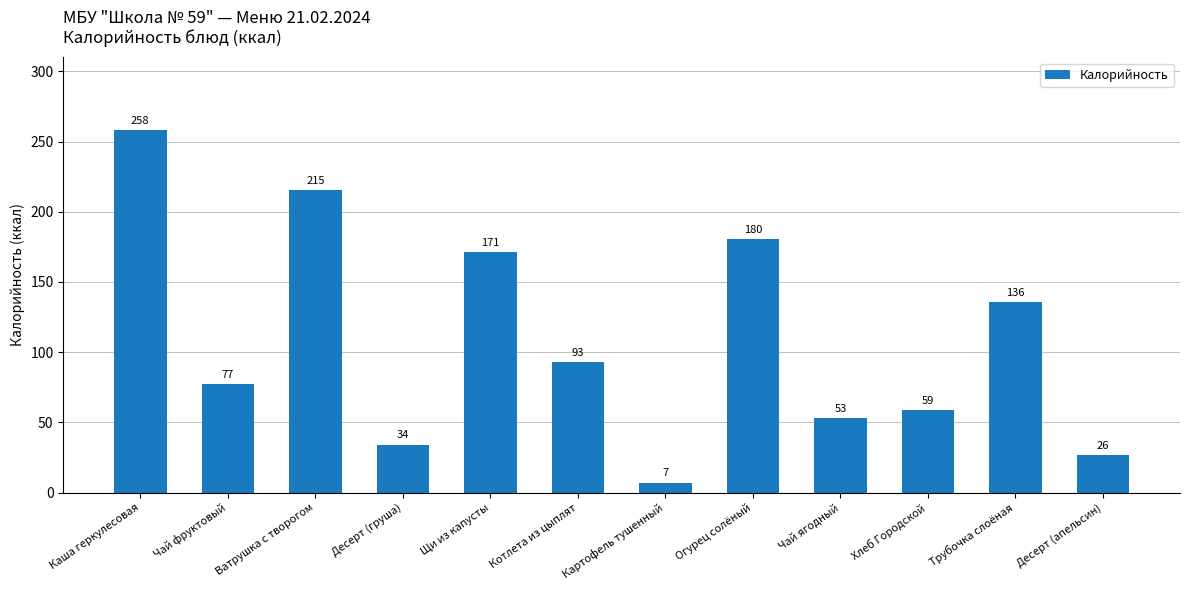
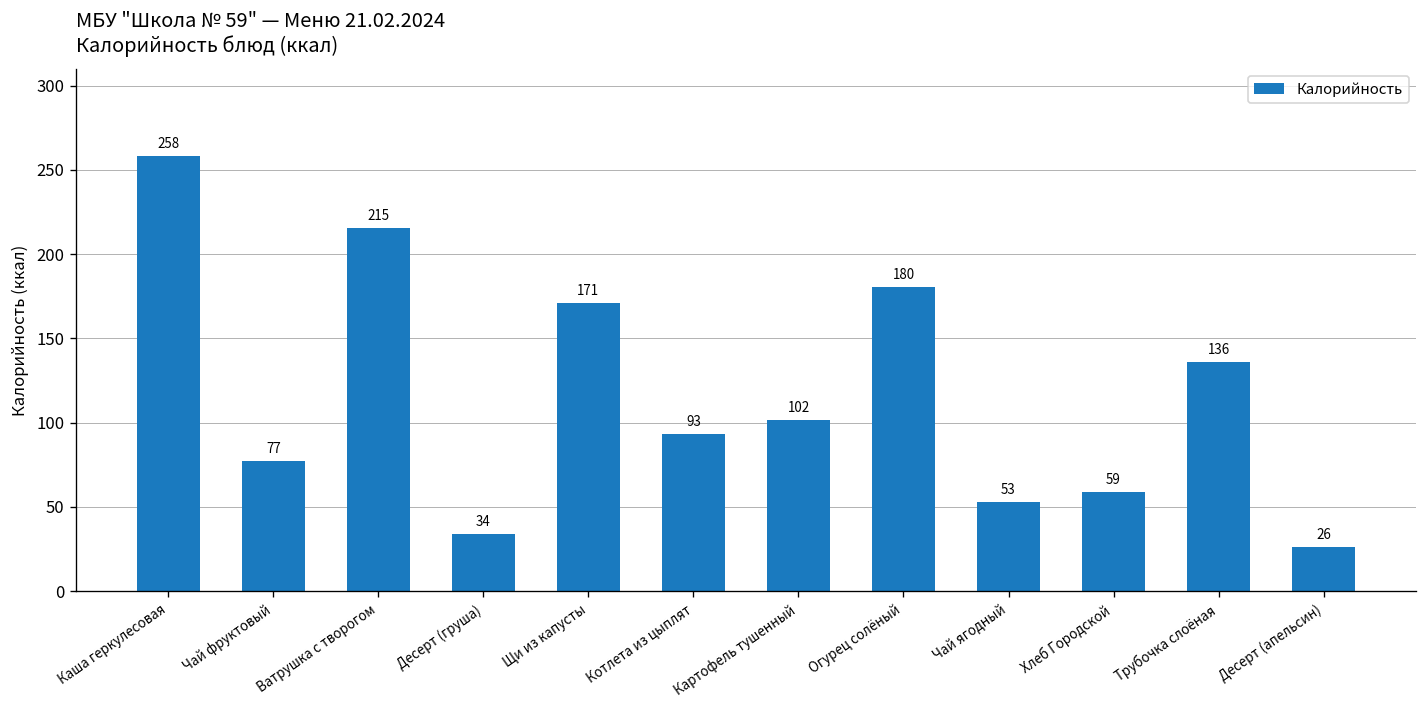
Картофель тушенный: 7 -> 102
